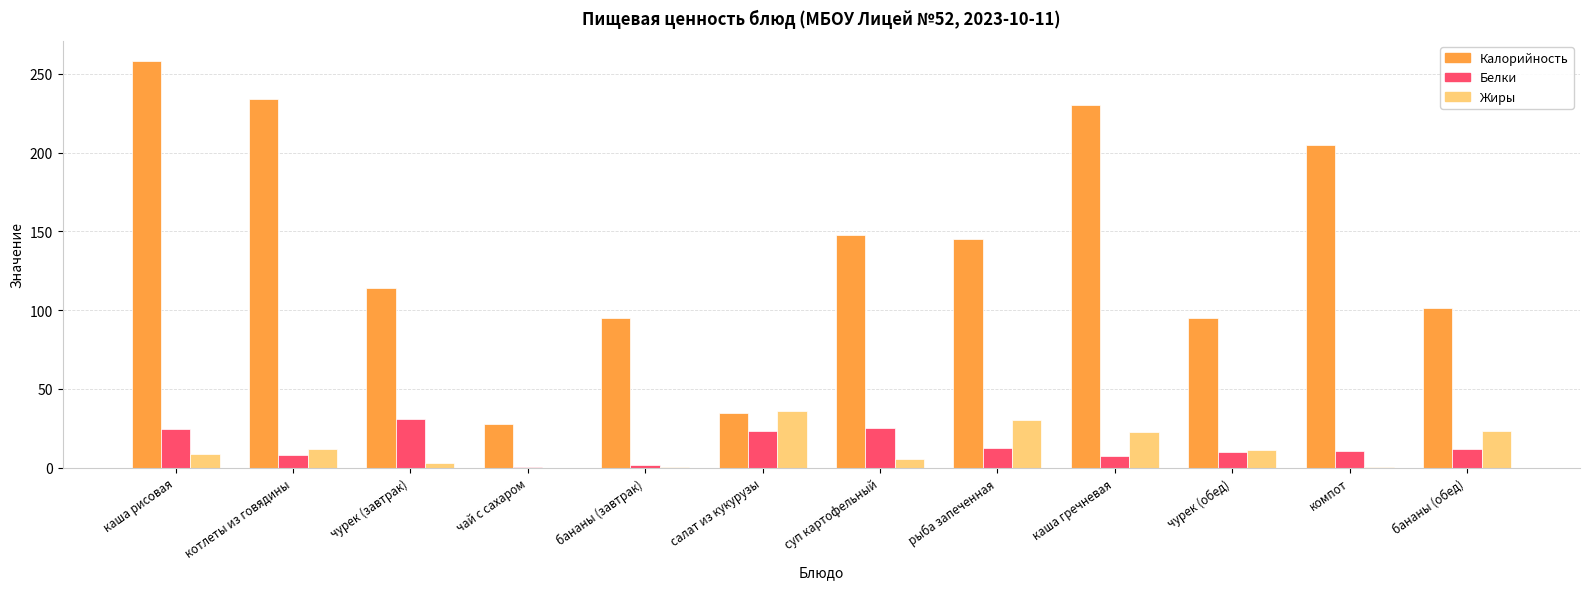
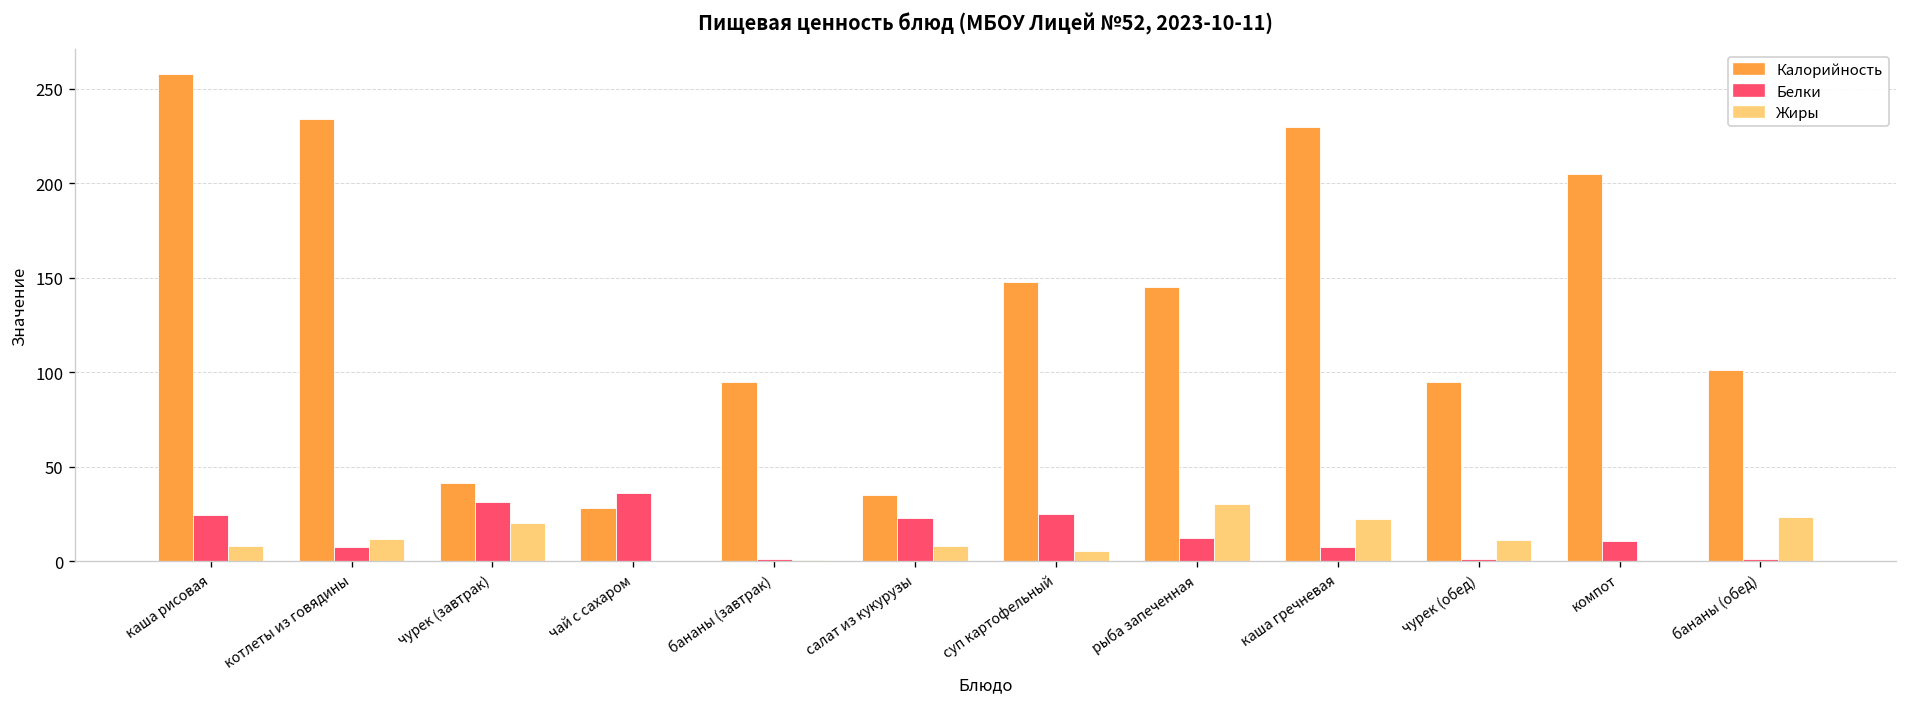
Калорийность, чурек (завтрак): 114 -> 42
Жиры, чурек (завтрак): 3 -> 20
Белки, чай с сахаром: 0 -> 36
Жиры, салат из кукурузы: 36 -> 8
Белки, чурек (обед): 10 -> 2
Белки, бананы (обед): 12 -> 2
